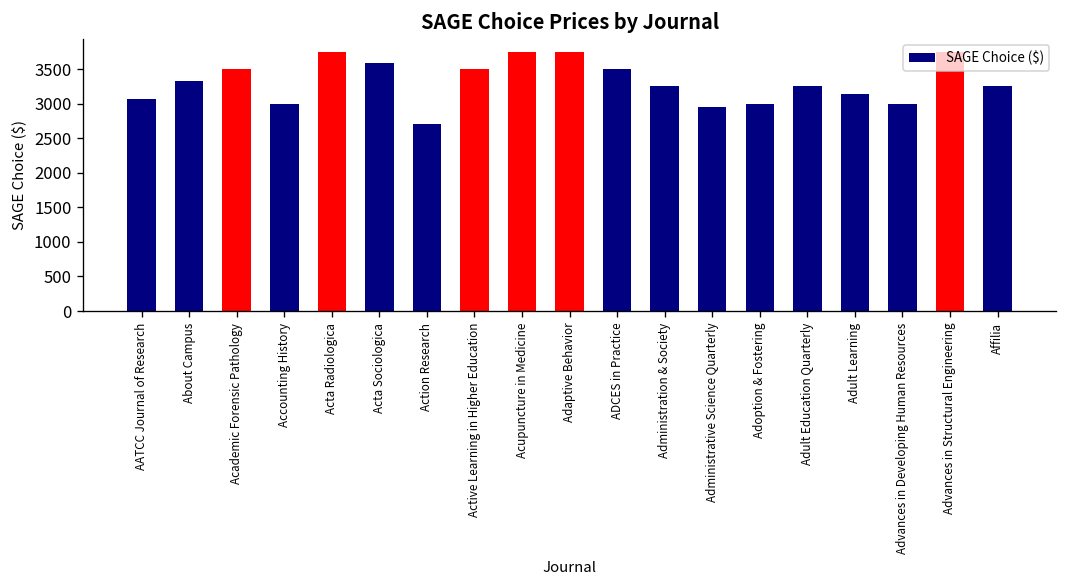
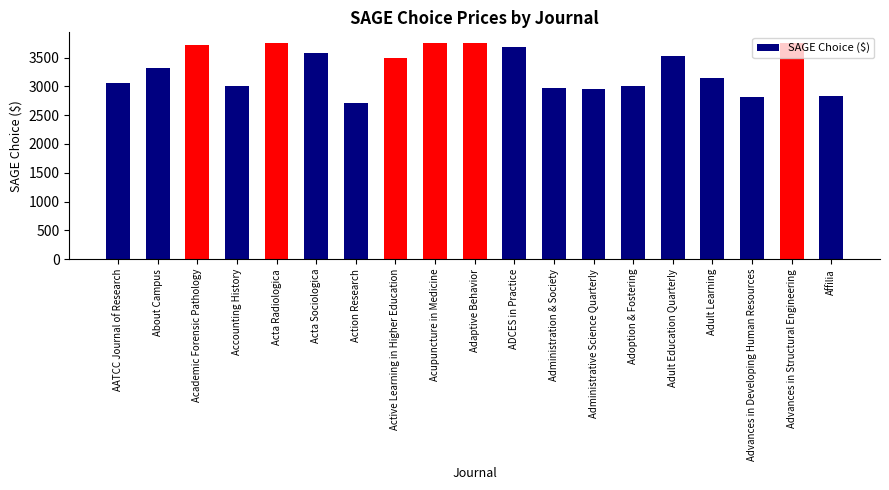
Academic Forensic Pathology: 3500 -> 3700
ADCES in Practice: 3500 -> 3700
Administration & Society: 3300 -> 3000
Adult Education Quarterly: 3300 -> 3500
Advances in Developing Human Resources: 3000 -> 2800
Affilia: 3300 -> 2800
